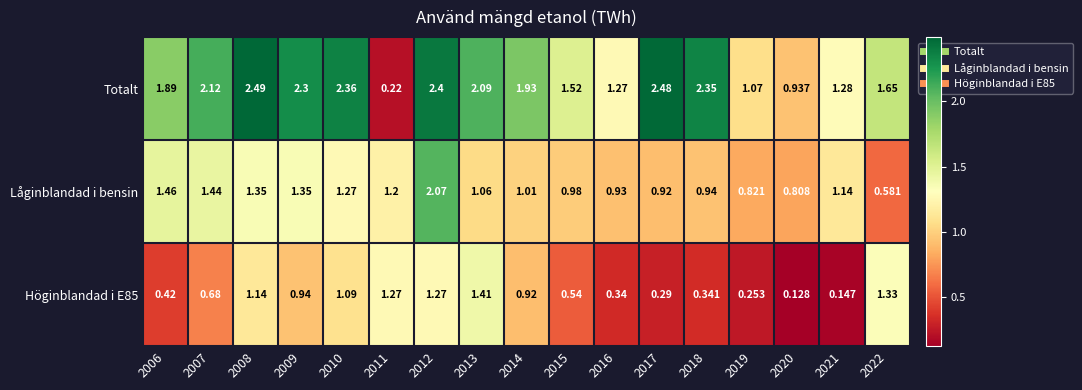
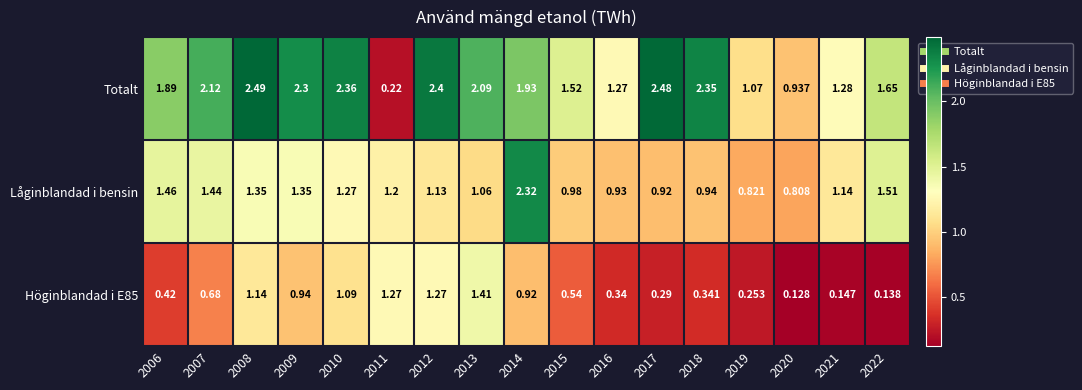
Låginblandad i bensin, 2012: 2.07 -> 1.13
Låginblandad i bensin, 2014: 1.01 -> 2.32
Låginblandad i bensin, 2022: 0.581 -> 1.51
Höginblandad i E85, 2022: 1.33 -> 0.138
